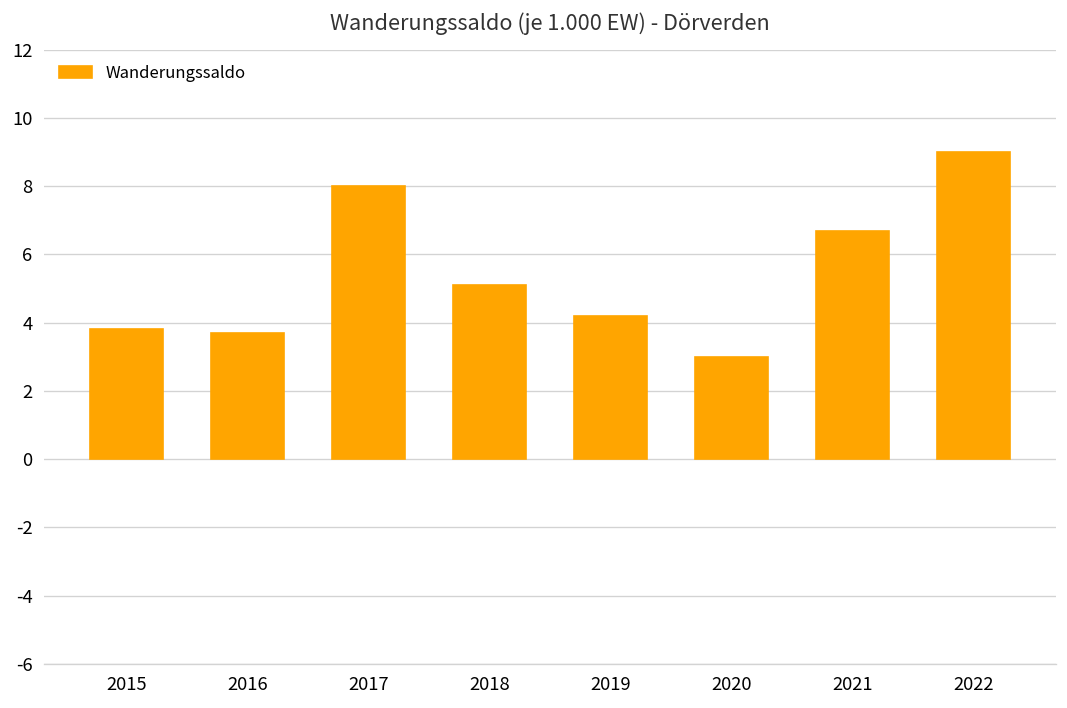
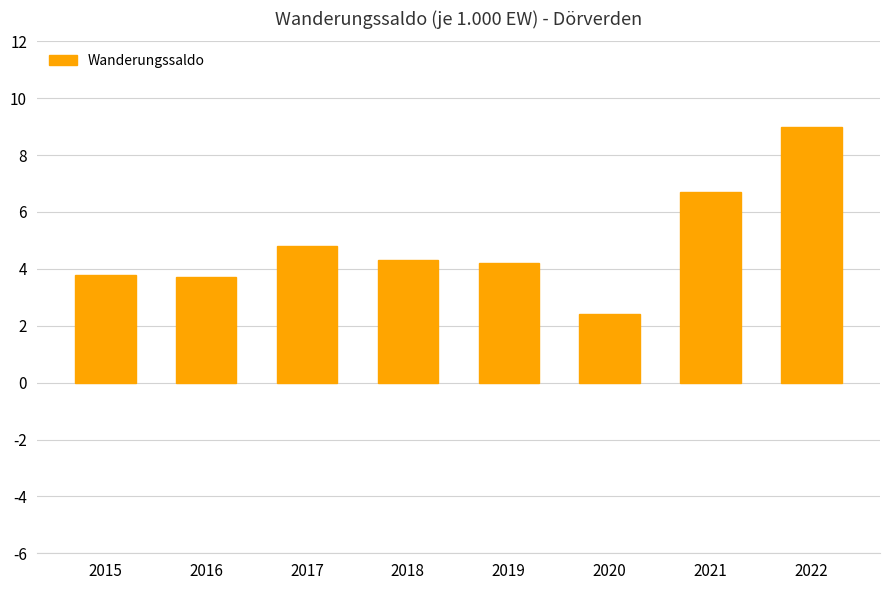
2017: 8.0 -> 4.8
2018: 5.1 -> 4.3
2020: 3.0 -> 2.4
